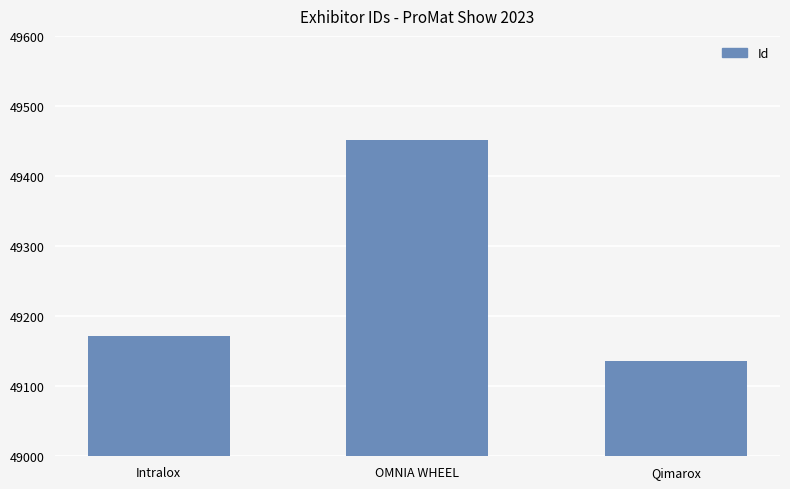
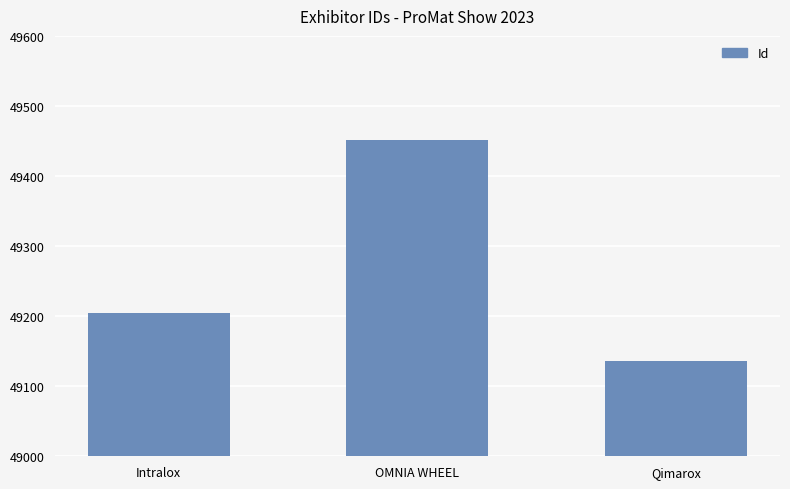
Intralox: 49170 -> 49210
